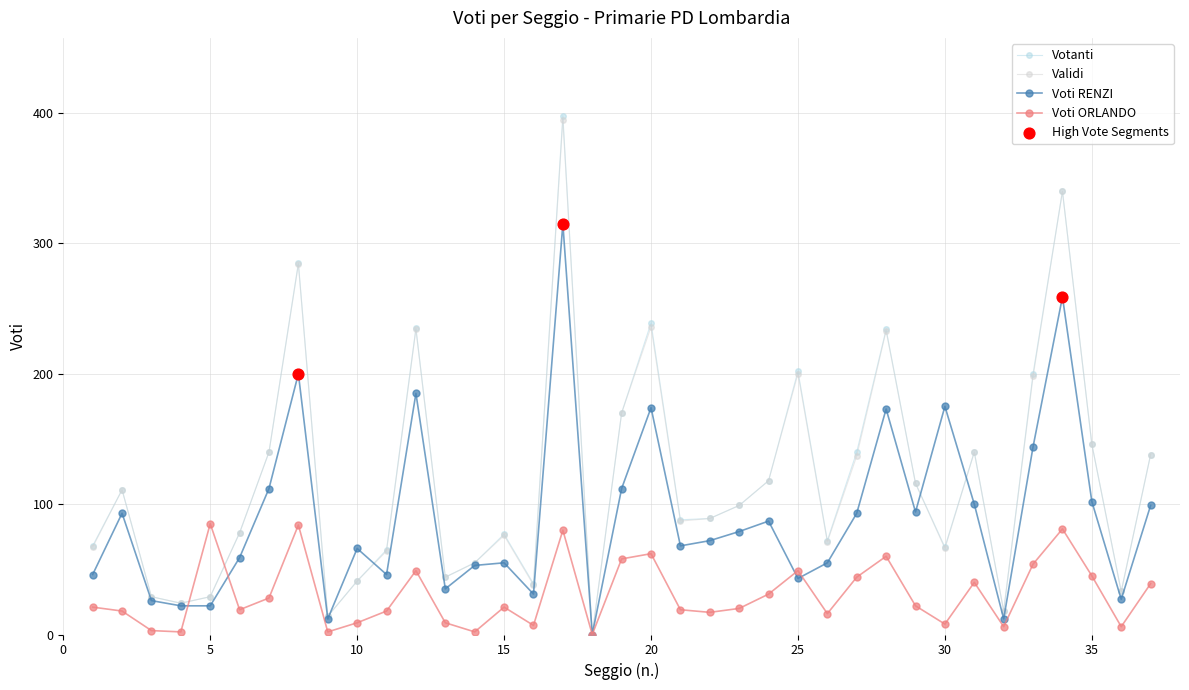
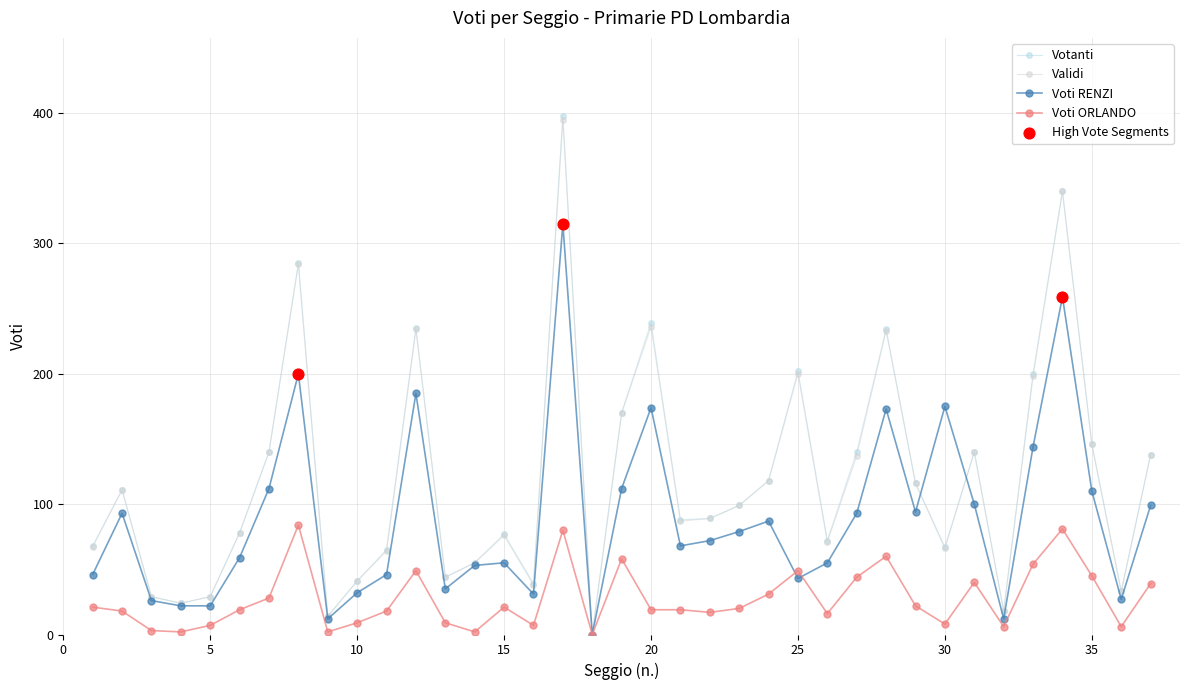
Voti ORLANDO, 5: 85 -> 7
Voti RENZI, 10: 66 -> 32
Voti ORLANDO, 20: 62 -> 19
Voti RENZI, 35: 102 -> 110
